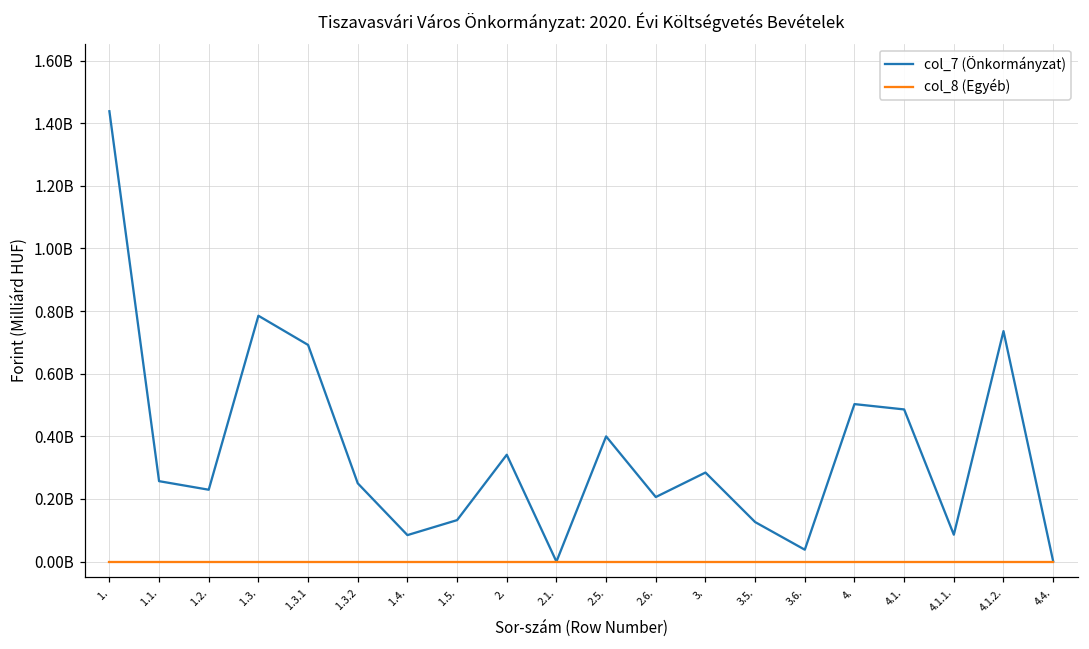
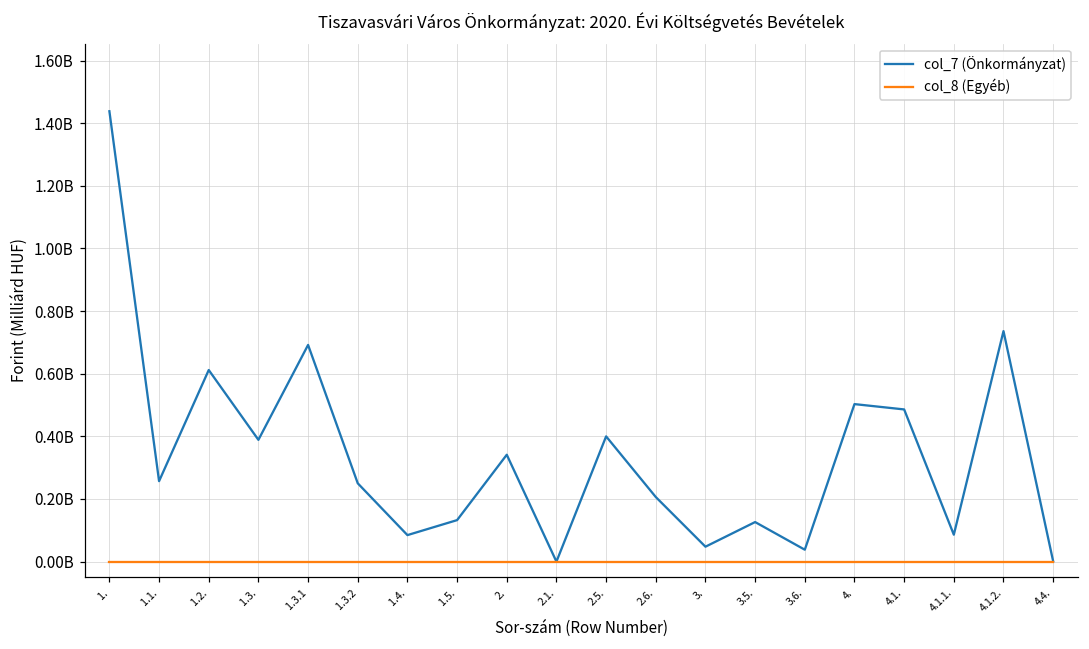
col_7 (Önkormányzat), 1.2.: 230000000 -> 610000000
col_7 (Önkormányzat), 1.3.: 790000000 -> 390000000
col_7 (Önkormányzat), 3.: 280000000 -> 50000000
